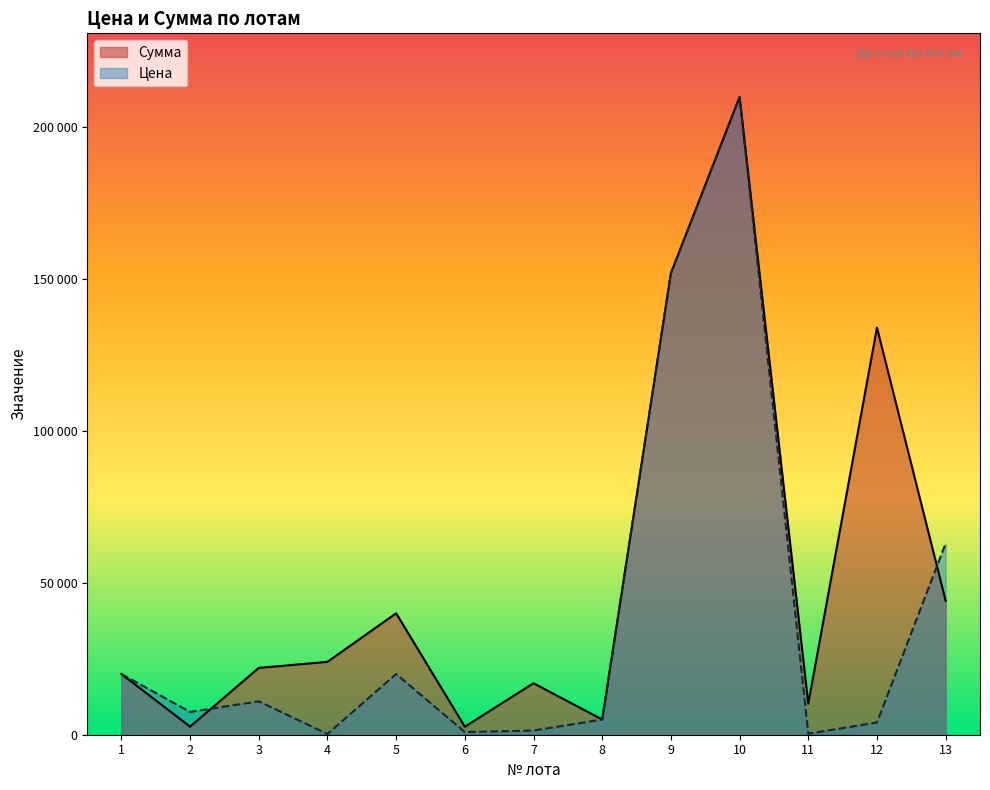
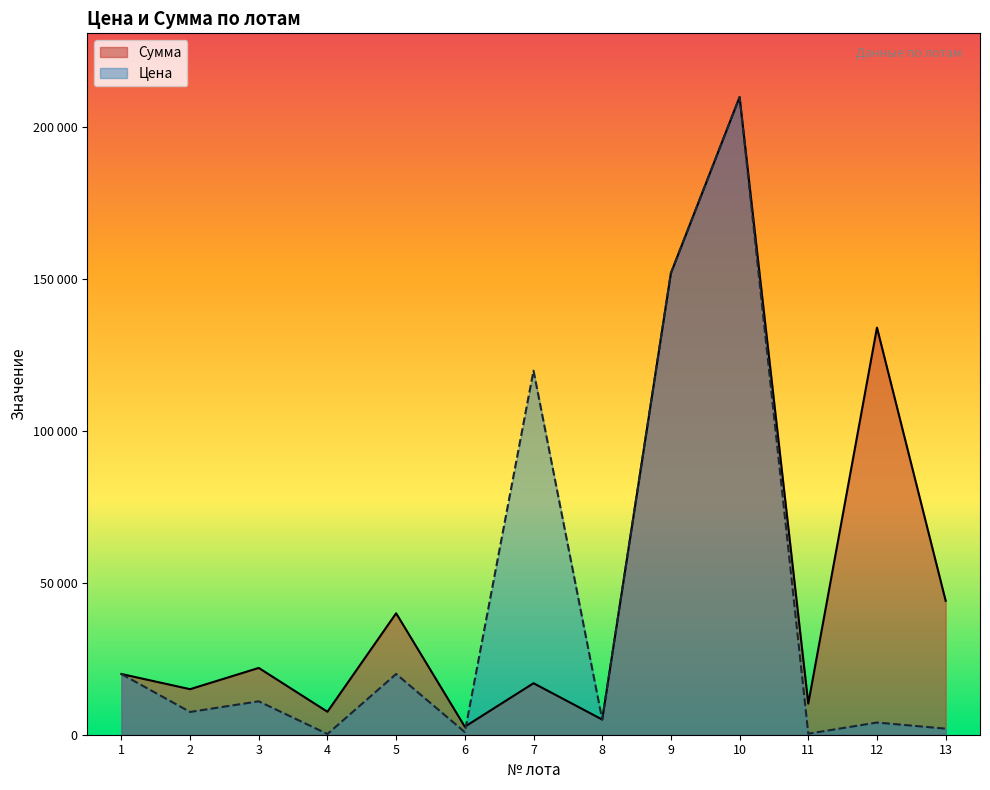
Сумма, 2: 3000 -> 15000
Сумма, 4: 24000 -> 8000
Цена, 7: 1000 -> 120000
Цена, 13: 63000 -> 2000
